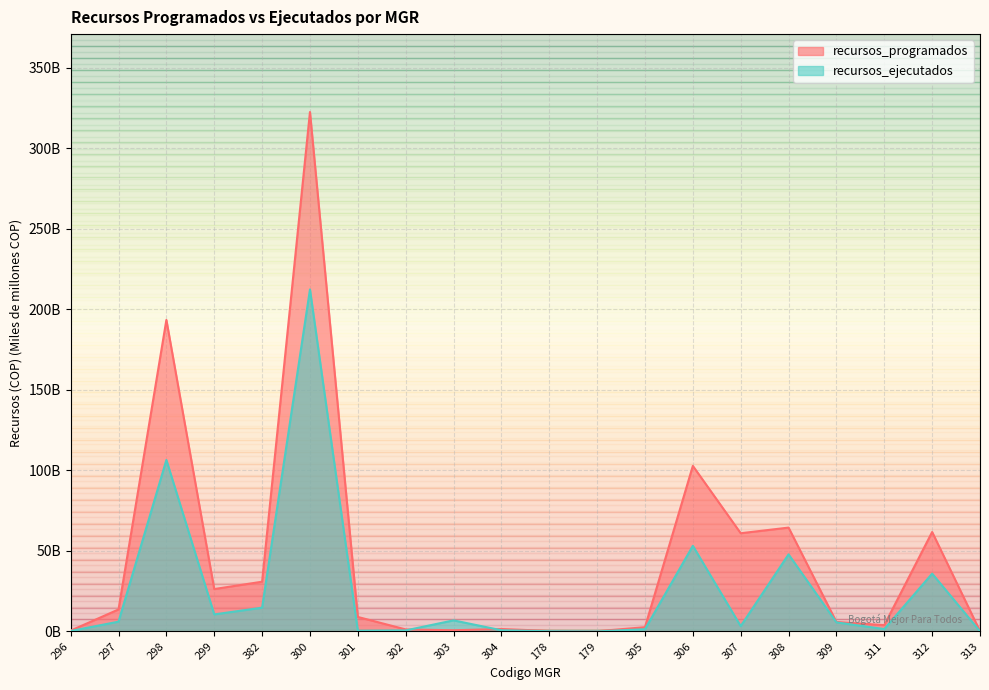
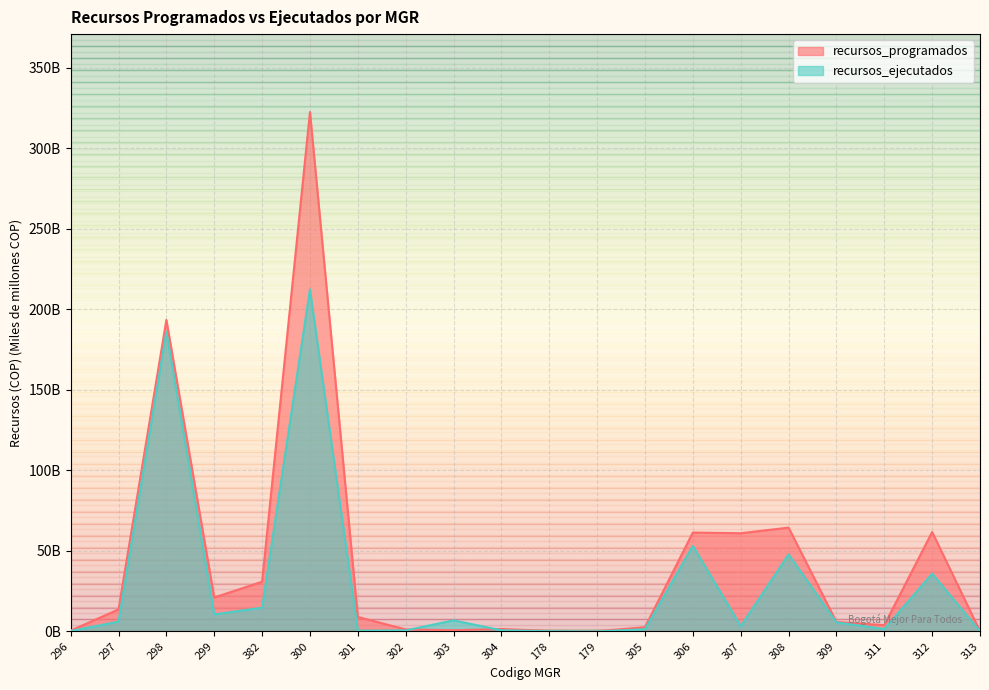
recursos_ejecutados, 298: 106000000000 -> 186000000000
recursos_programados, 299: 26000000000 -> 21000000000
recursos_programados, 306: 103000000000 -> 61000000000
